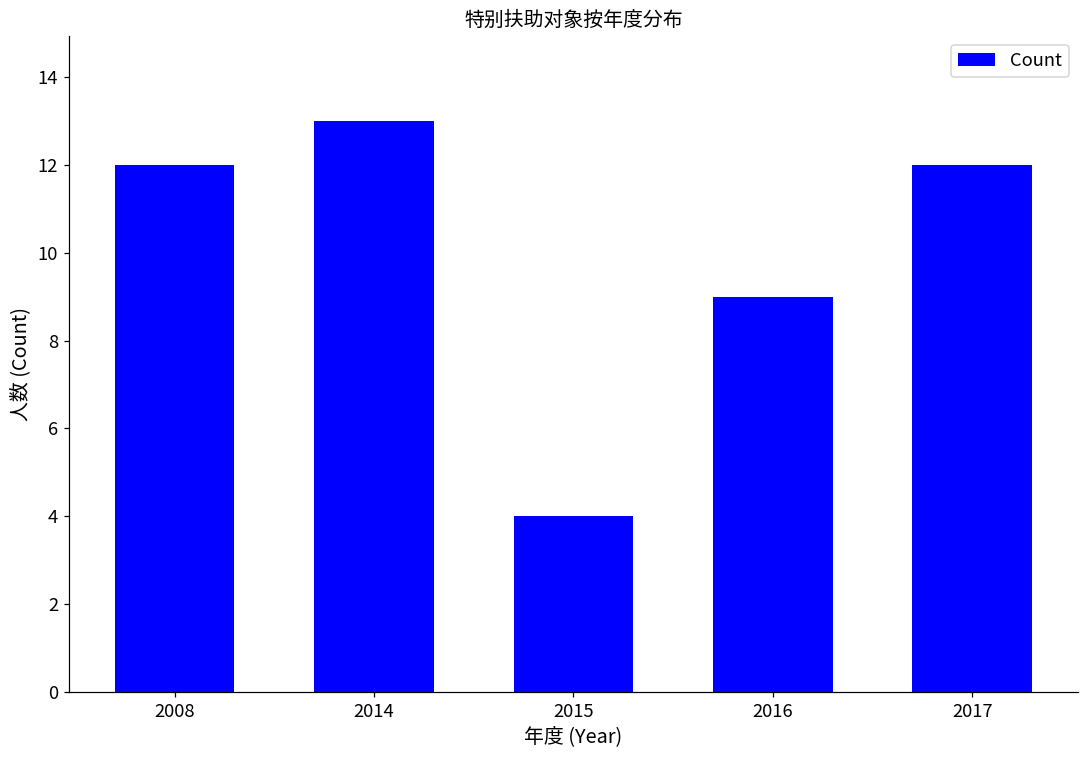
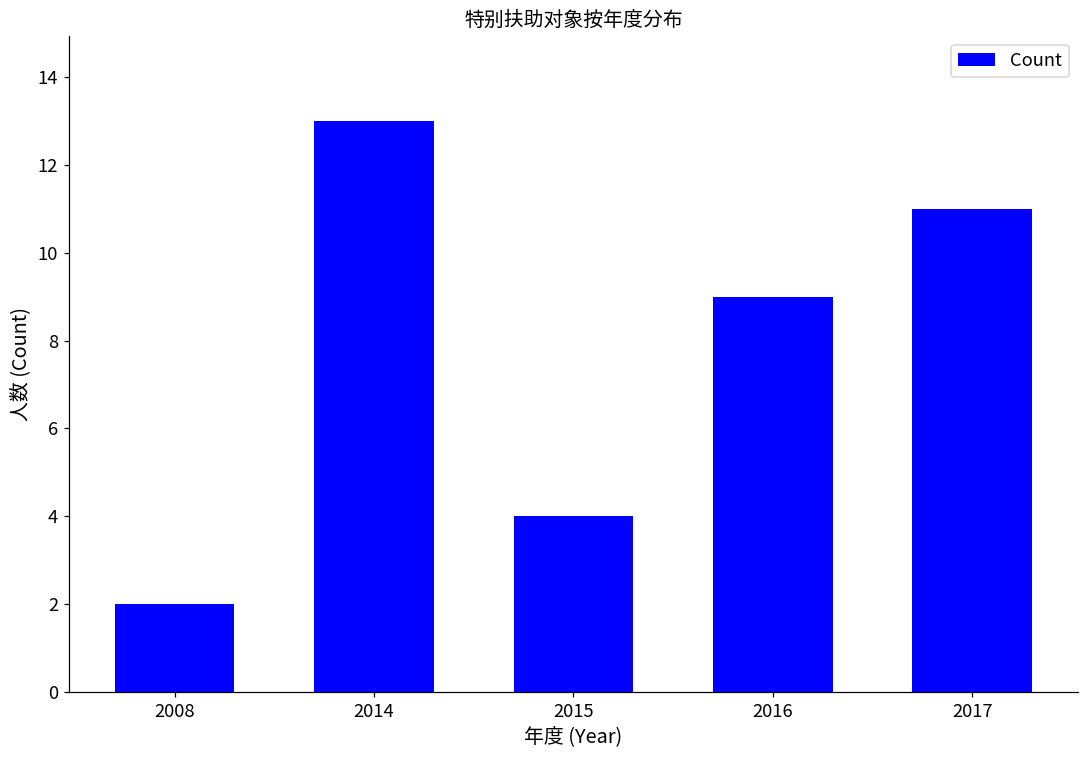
2008: 12 -> 2
2017: 12 -> 11
